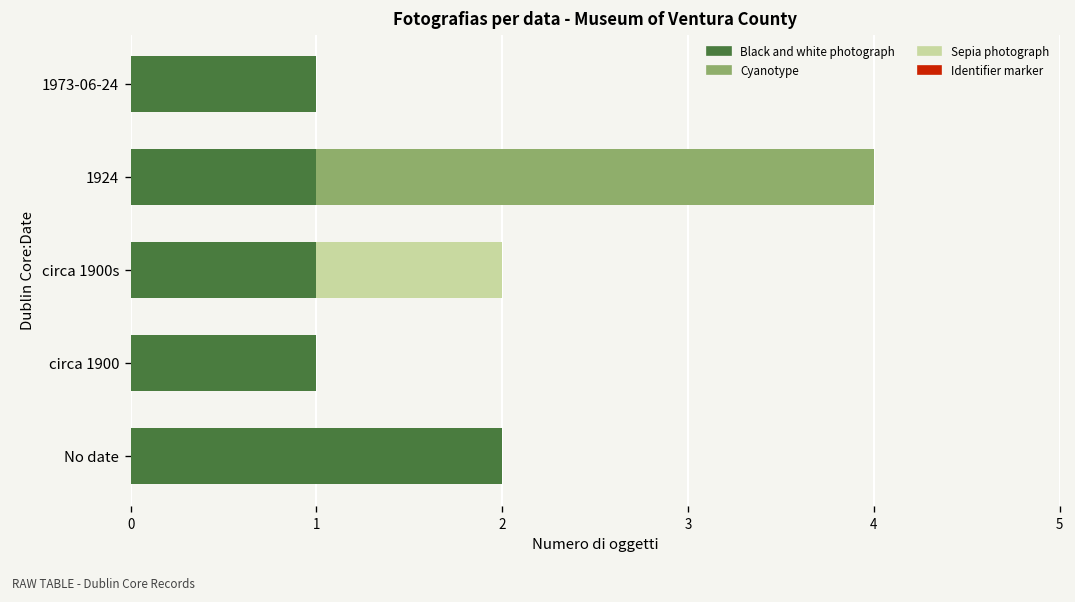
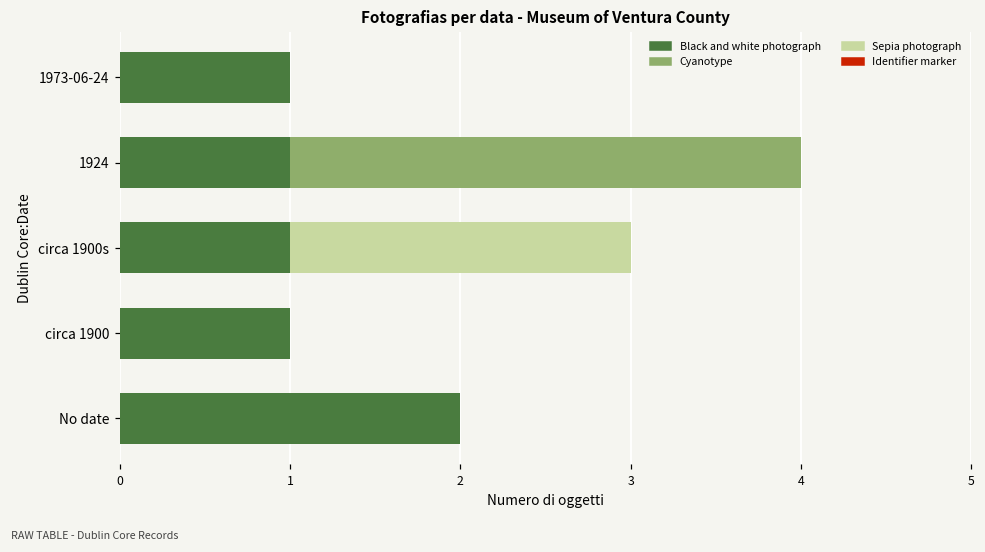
Sepia photograph, circa 1900s: 1 -> 2
